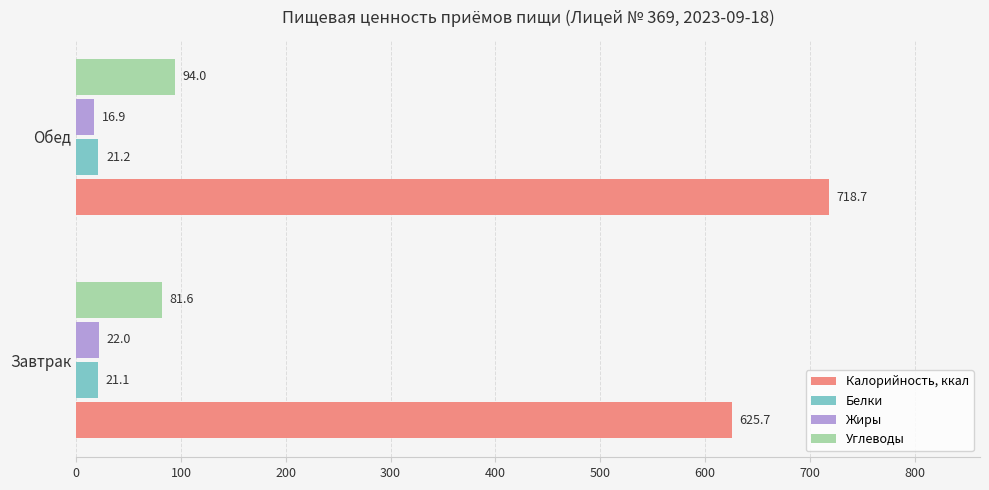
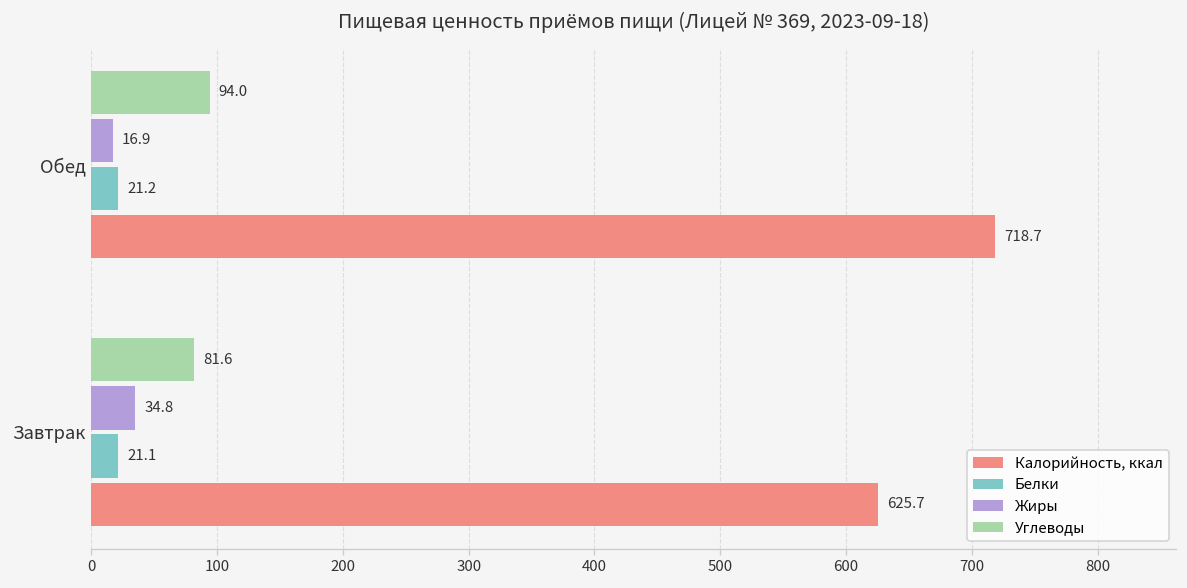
Жиры, Завтрак: 22.0 -> 34.8
